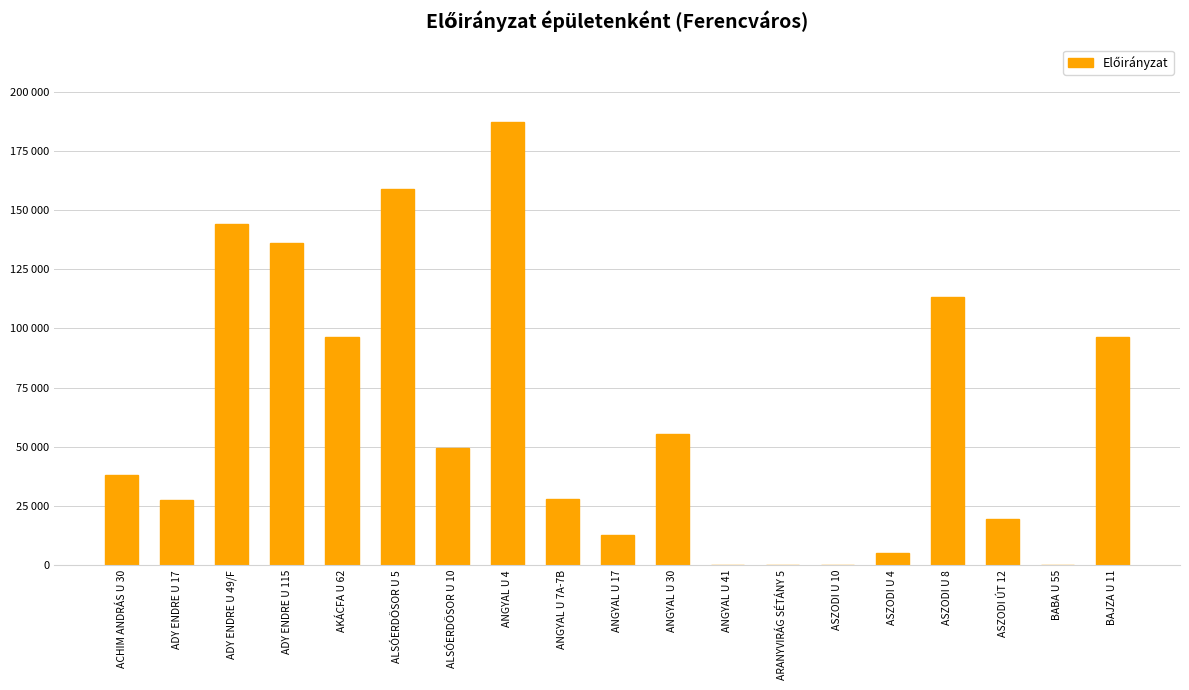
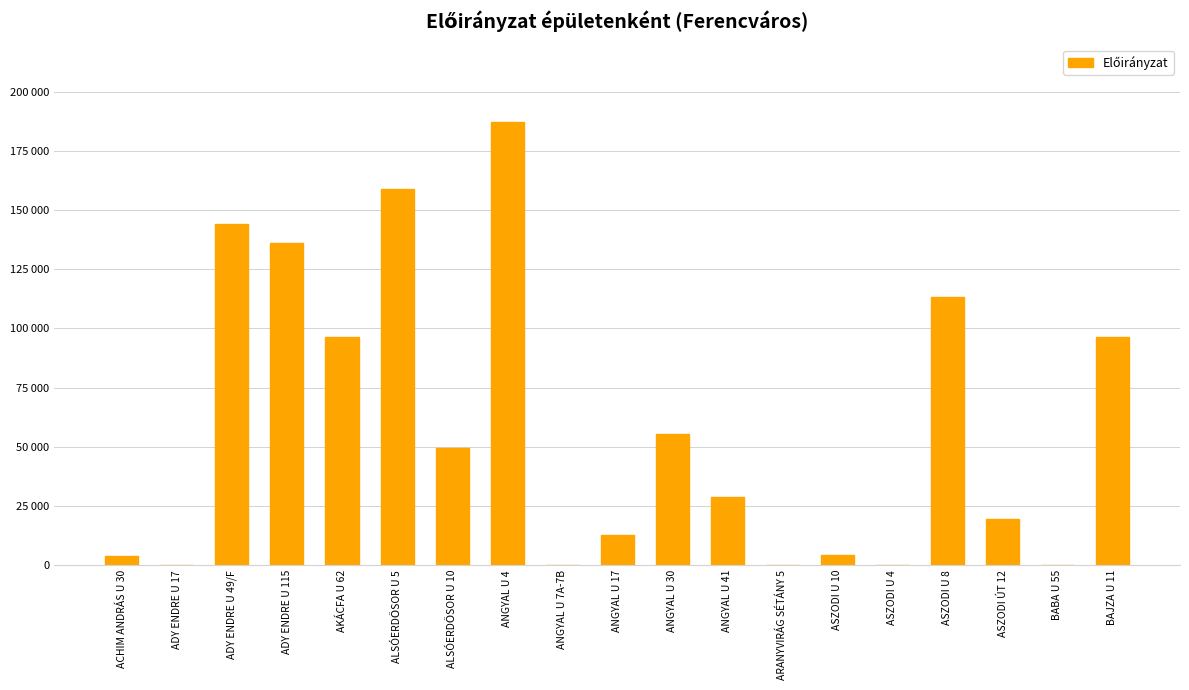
ACHIM ANDRÁS U 30: 38000 -> 4000
ADY ENDRE U 17: 27000 -> 0
ANGYAL U 7A-7B: 28000 -> 0
ANGYAL U 41: 0 -> 29000
ASZODI U 10: 0 -> 4000
ASZODI U 4: 5000 -> 0
